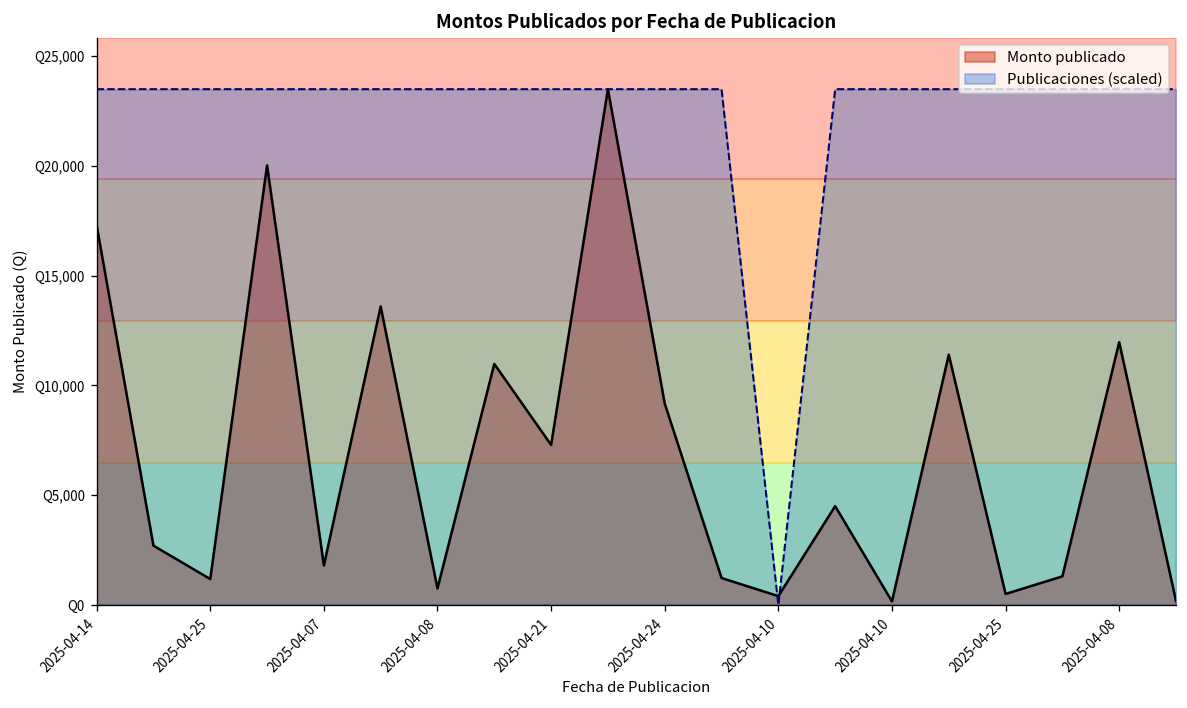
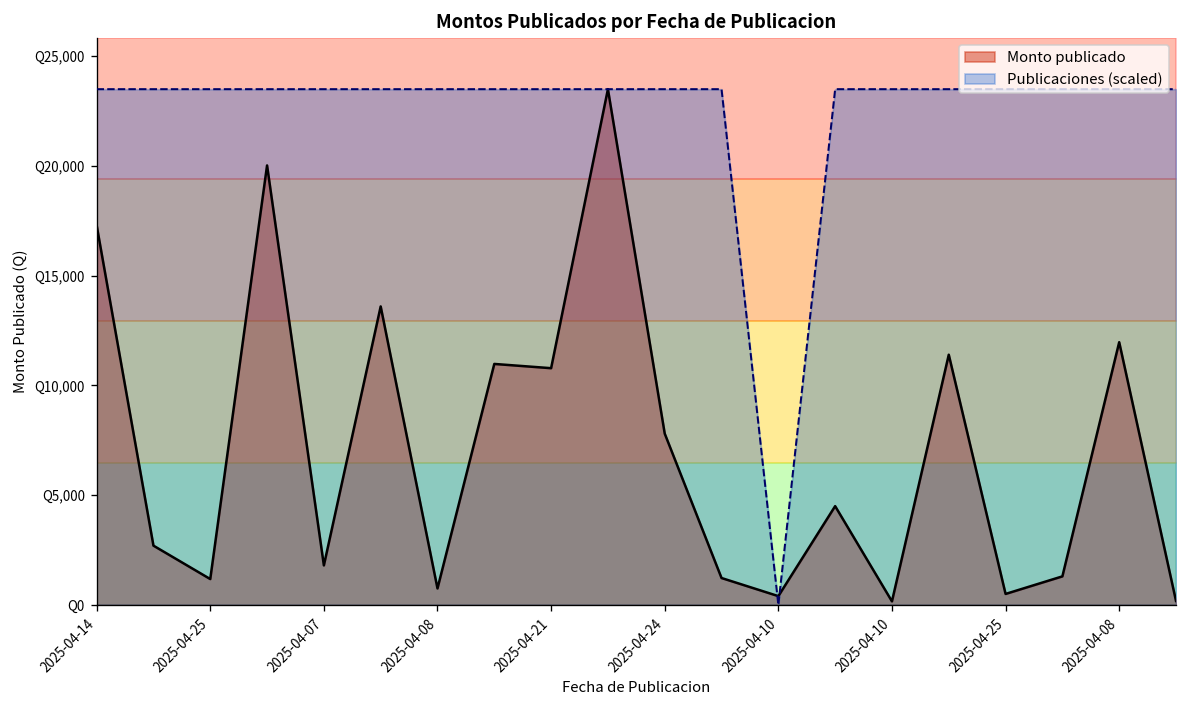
Monto publicado, 2025-04-21: Q7,300 -> Q10,800
Monto publicado, 2025-04-24: Q9,200 -> Q7,800
